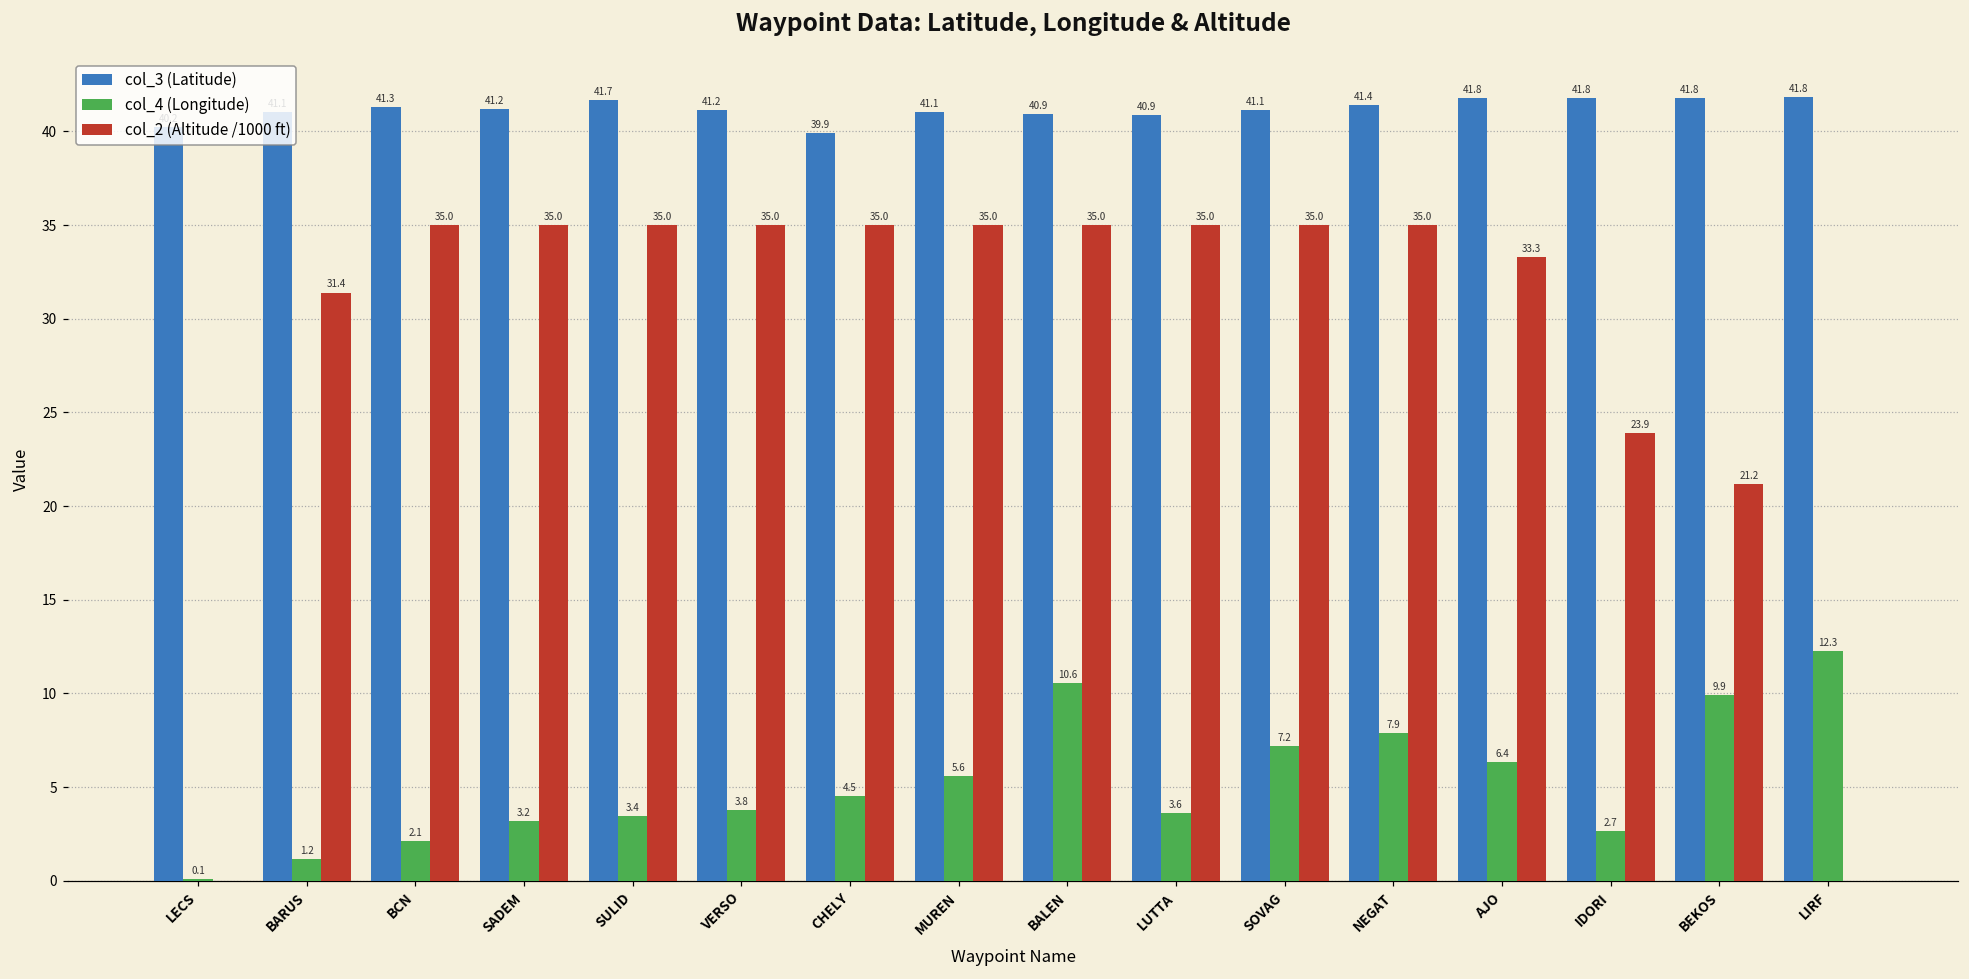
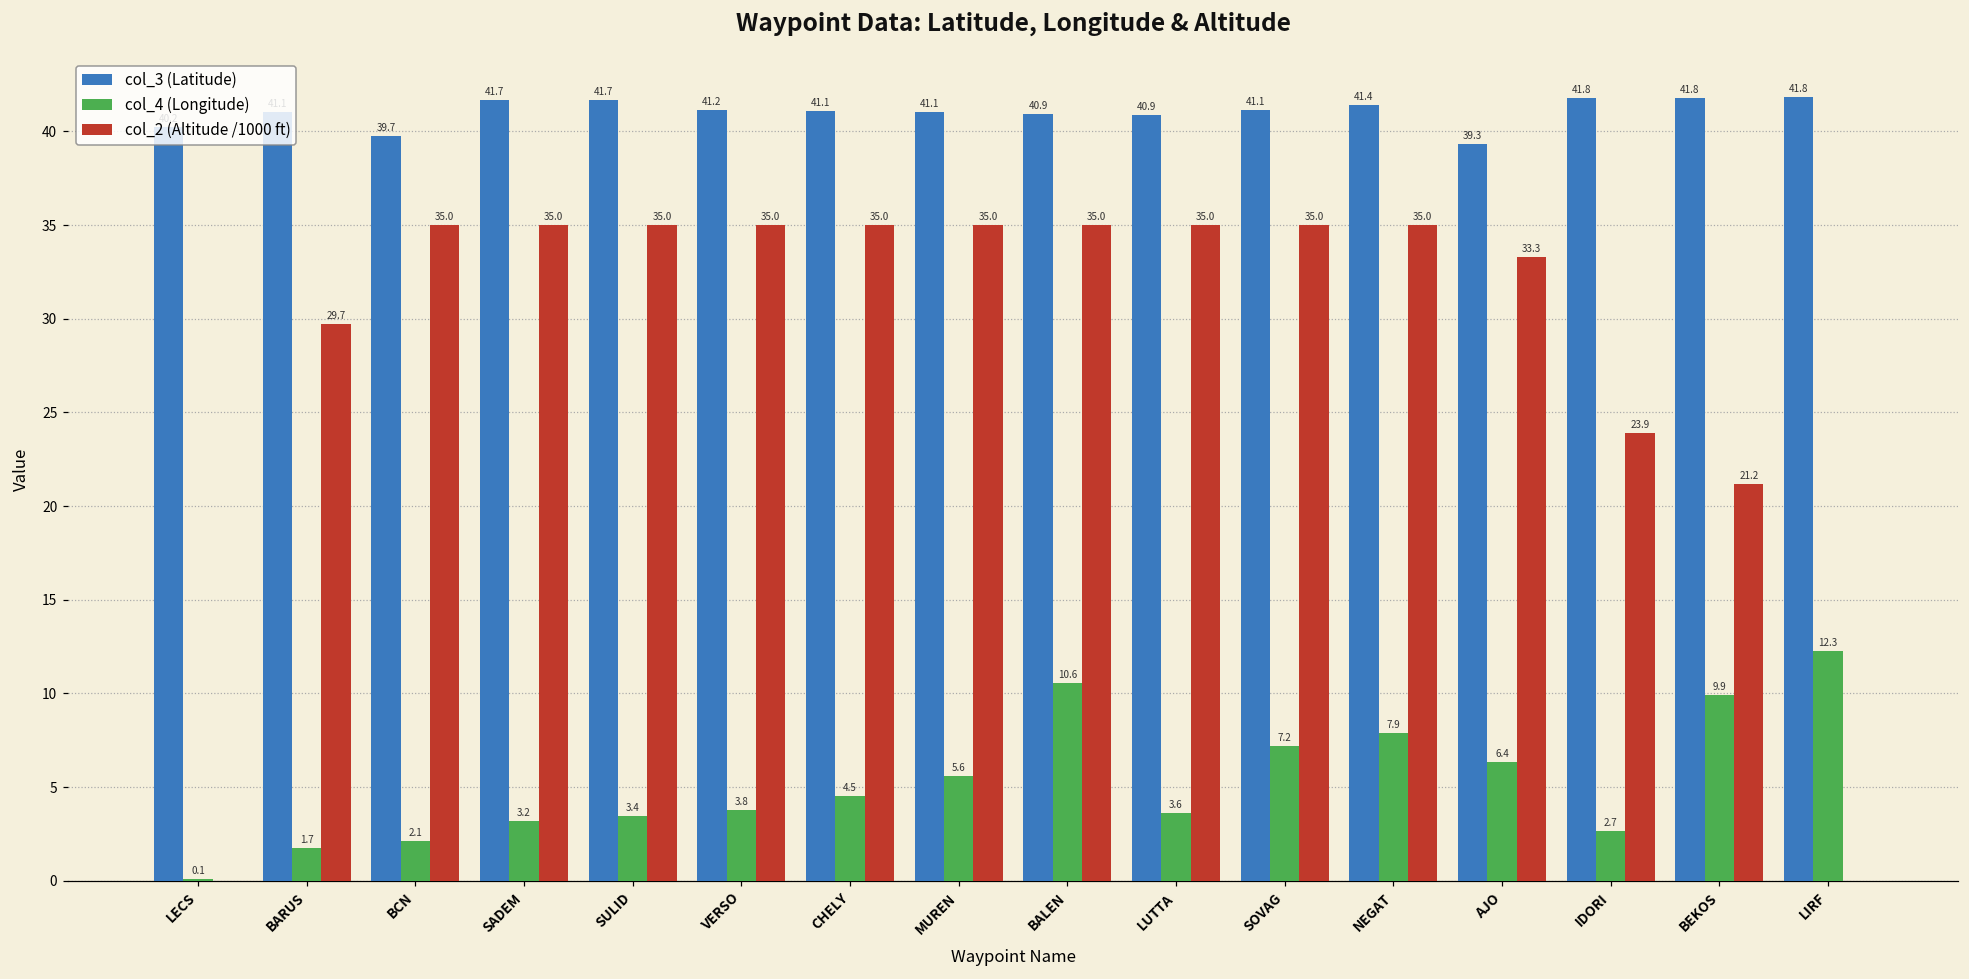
col_4 (Longitude), BARUS: 1.2 -> 1.7
col_2 (Altitude /1000 ft), BARUS: 31.4 -> 29.7
col_3 (Latitude), BCN: 41.3 -> 39.7
col_3 (Latitude), SADEM: 41.2 -> 41.7
col_3 (Latitude), CHELY: 39.9 -> 41.1
col_3 (Latitude), AJO: 41.8 -> 39.3
